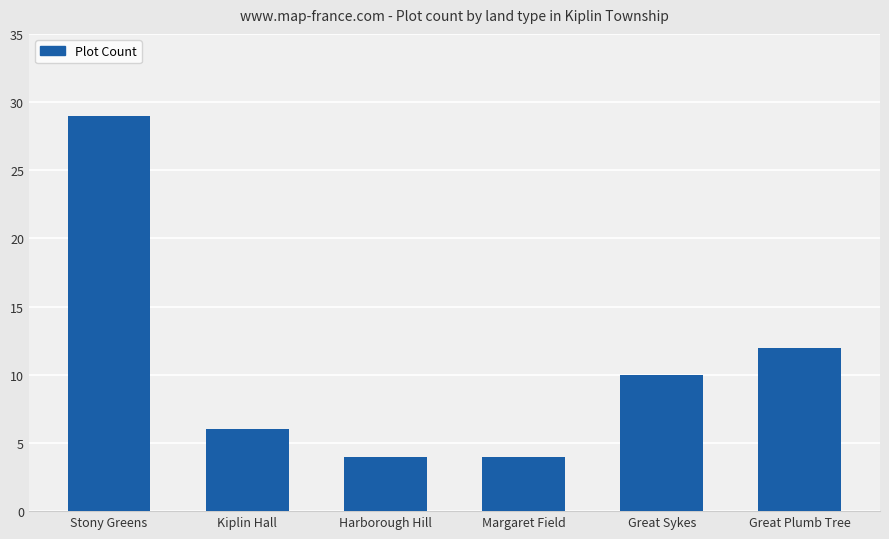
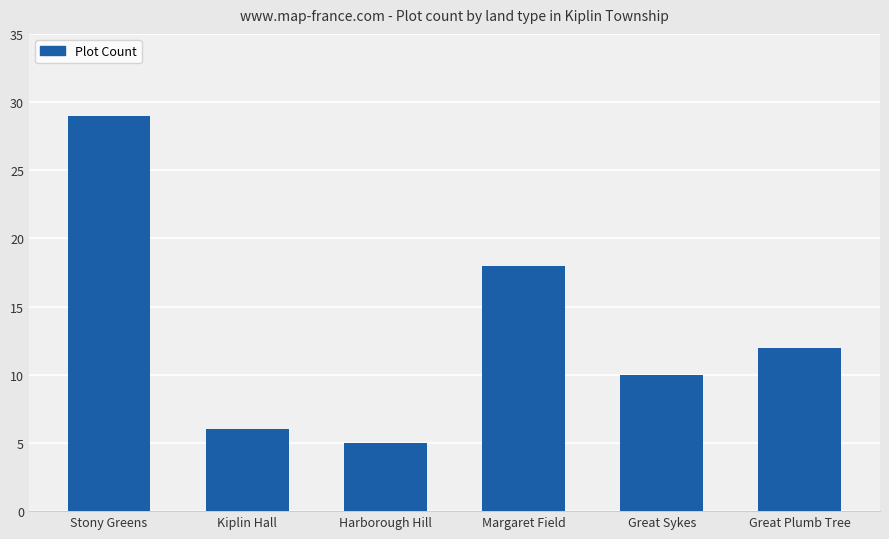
Harborough Hill: 4 -> 5
Margaret Field: 4 -> 18
